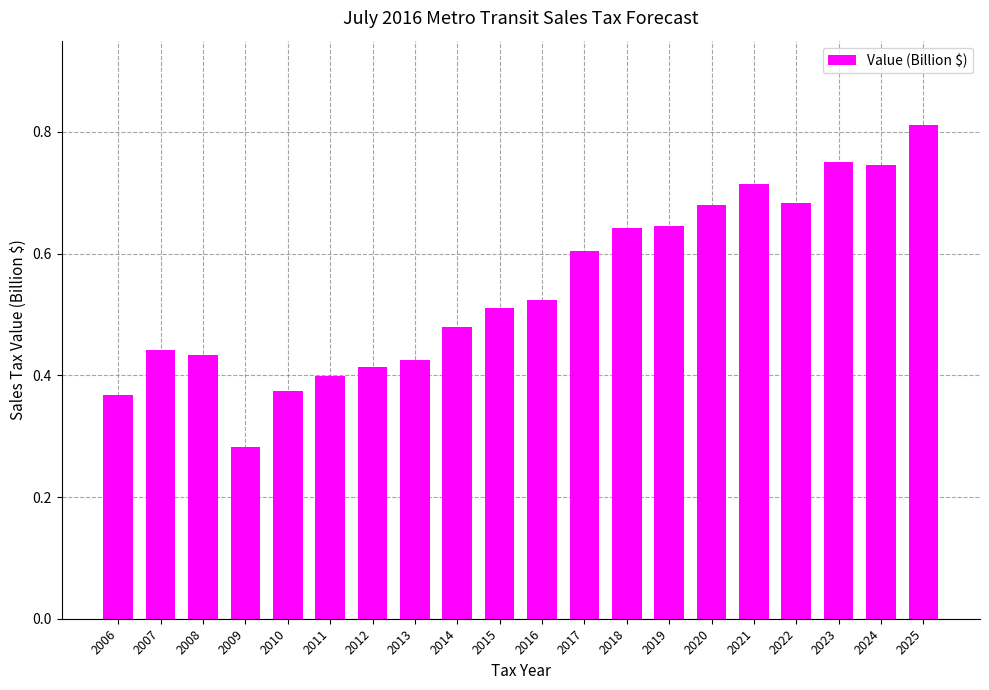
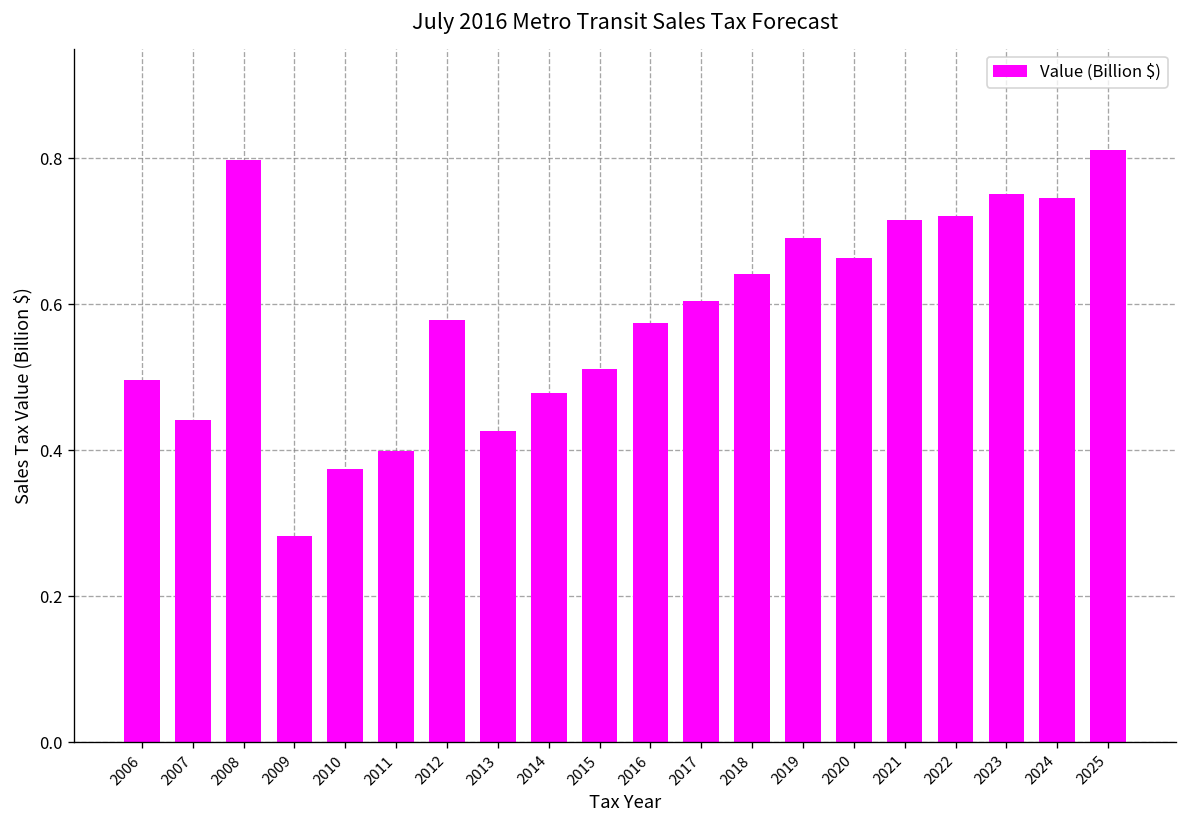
2006: 0.37 -> 0.50
2008: 0.43 -> 0.80
2012: 0.41 -> 0.58
2016: 0.52 -> 0.58
2019: 0.65 -> 0.69
2020: 0.68 -> 0.66
2022: 0.68 -> 0.72
